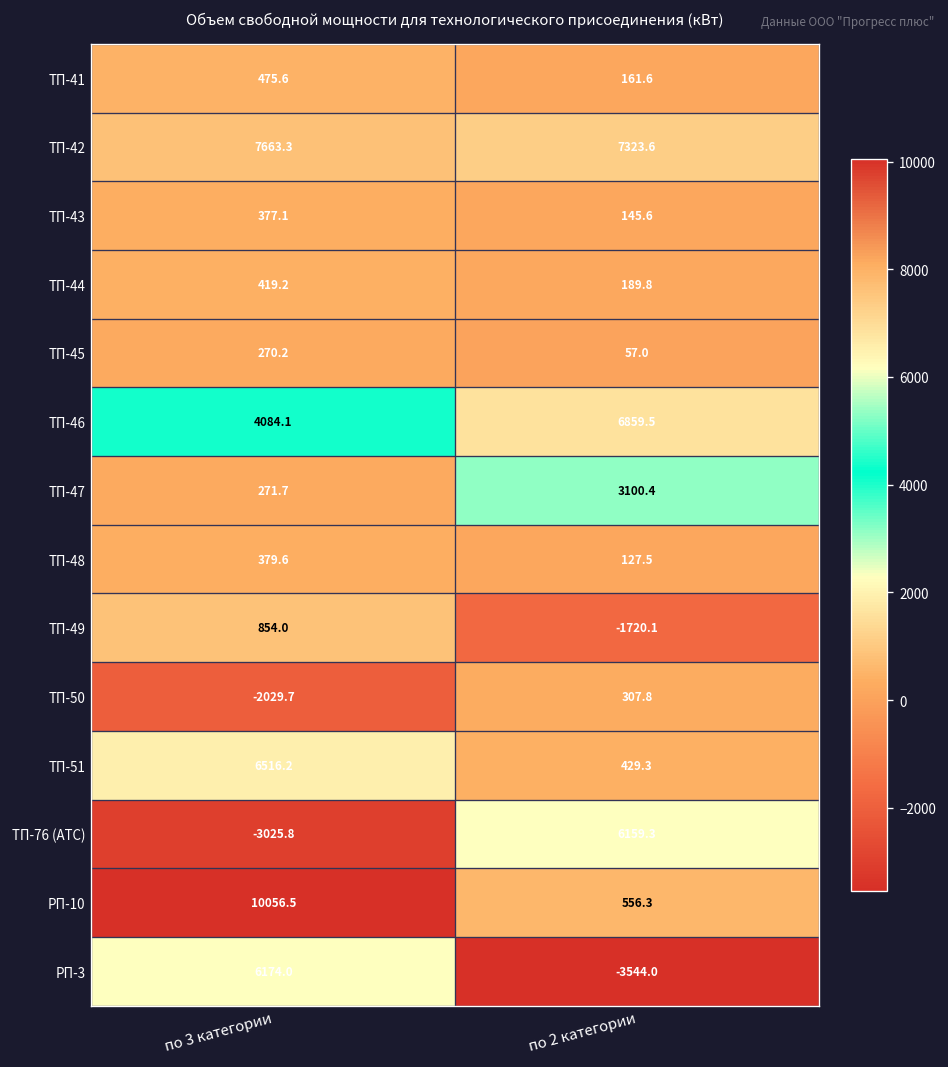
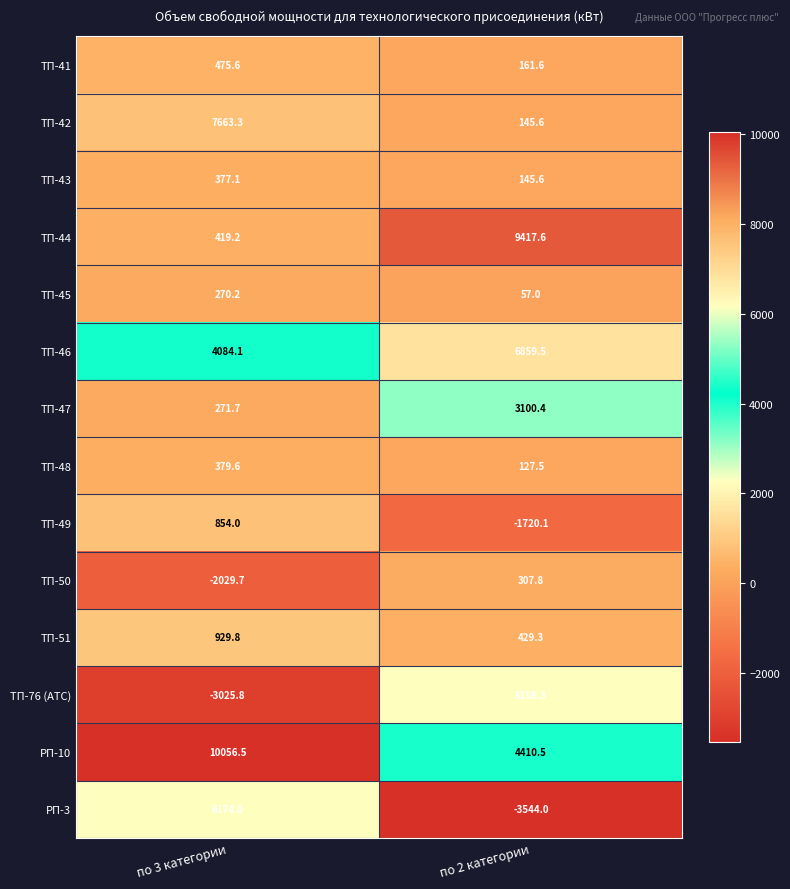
ТП-42, по 2 категории: 7323.6 -> 145.6
ТП-44, по 2 категории: 189.8 -> 9417.6
ТП-51, по 3 категории: 6516.2 -> 929.8
РП-10, по 2 категории: 556.3 -> 4410.5
